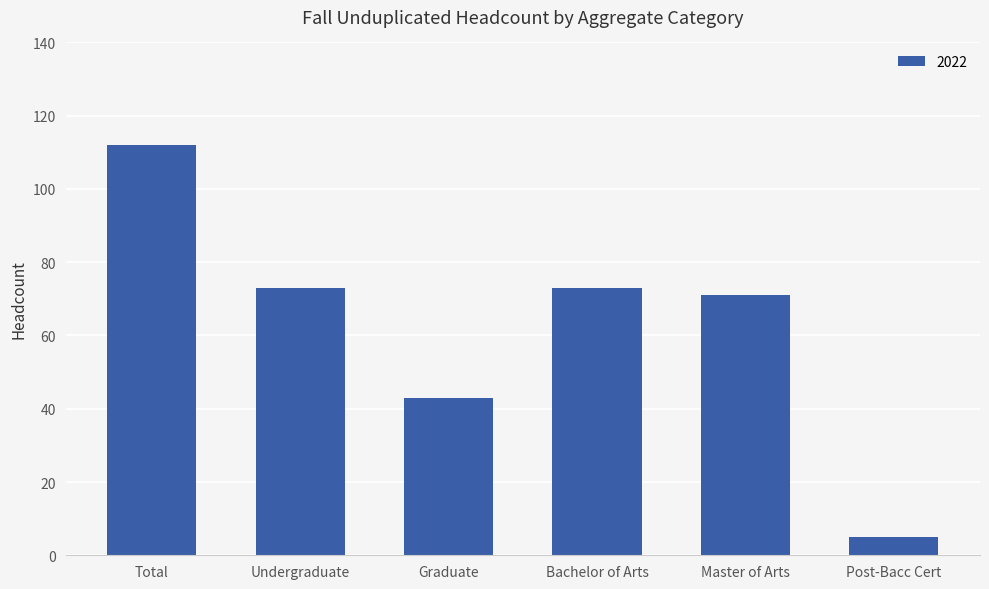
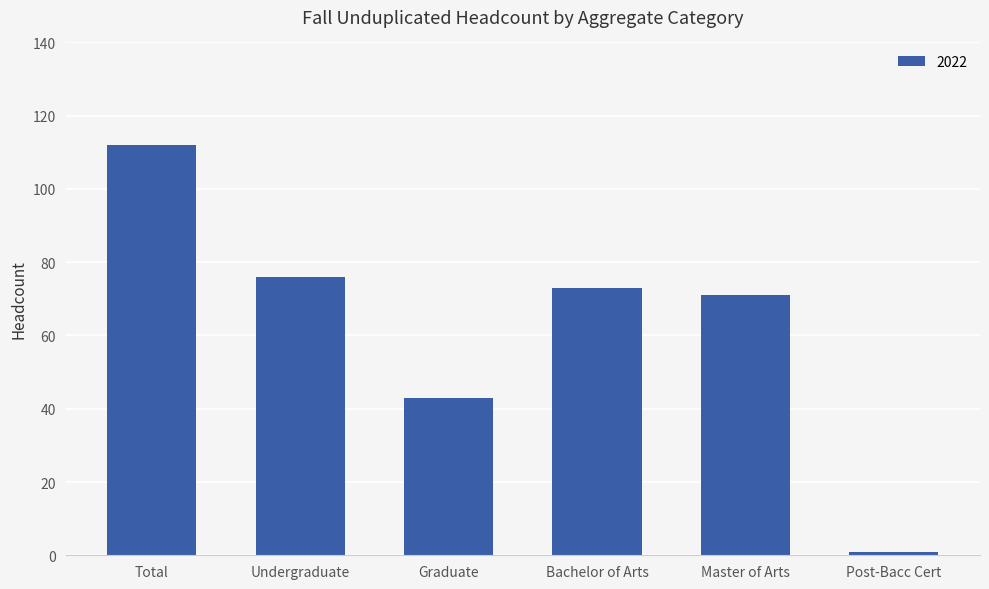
Undergraduate: 73 -> 76
Post-Bacc Cert: 5 -> 1
